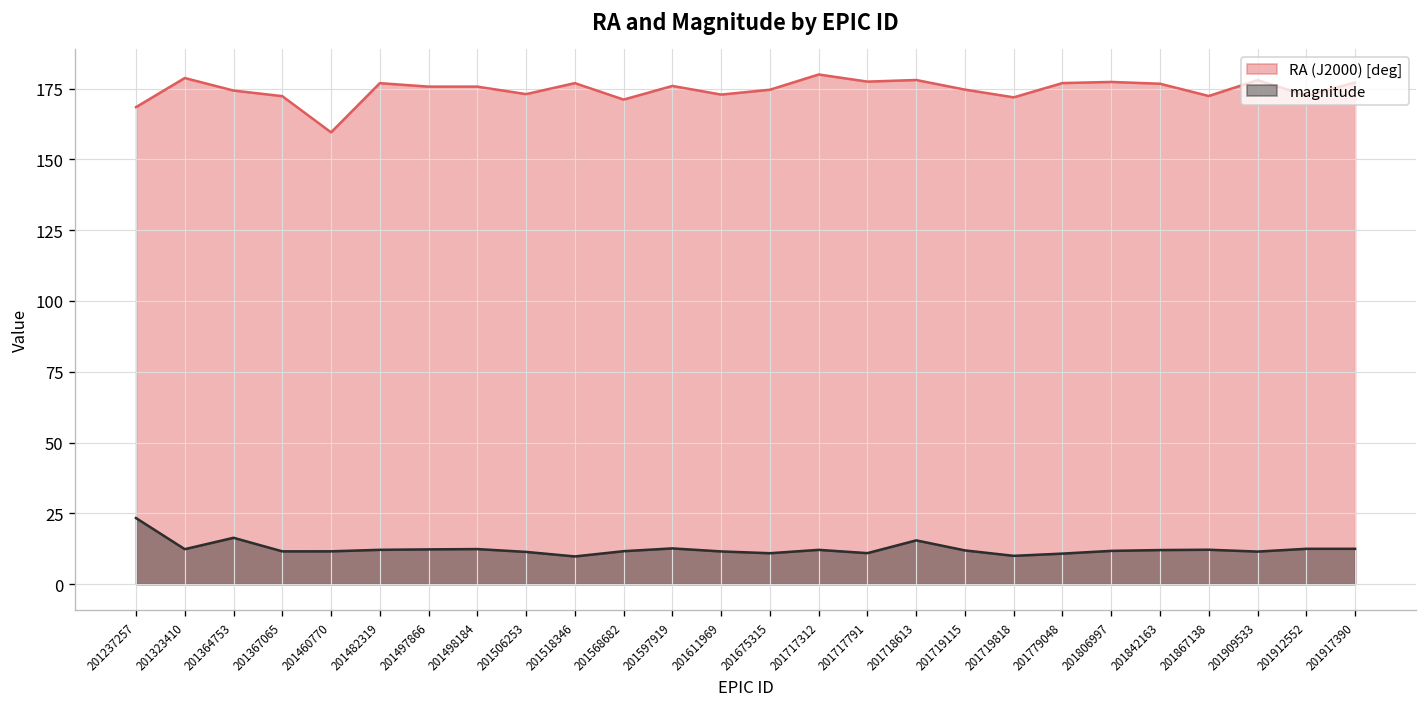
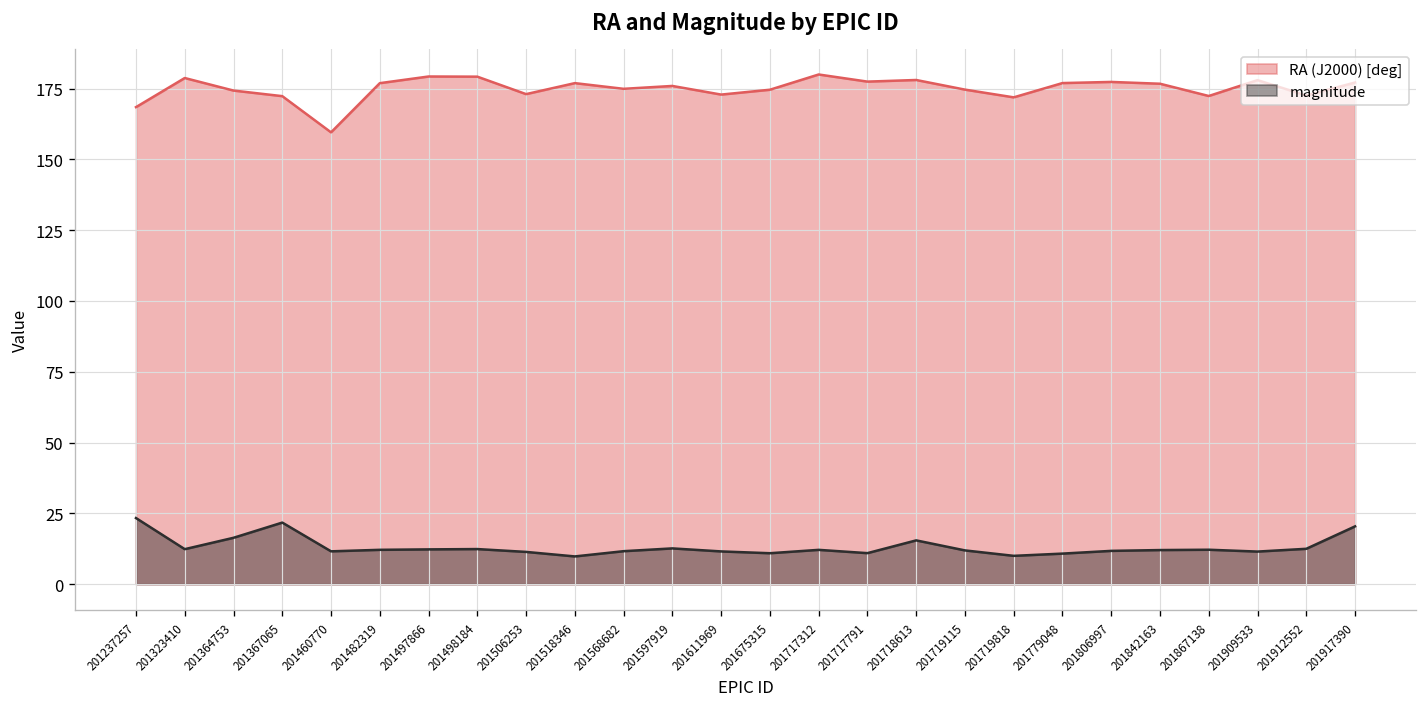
magnitude, 201367065: 12 -> 22
RA (J2000) [deg], 201497866: 176 -> 179
RA (J2000) [deg], 201498184: 176 -> 179
RA (J2000) [deg], 201568682: 171 -> 175
magnitude, 201917390: 12 -> 20
